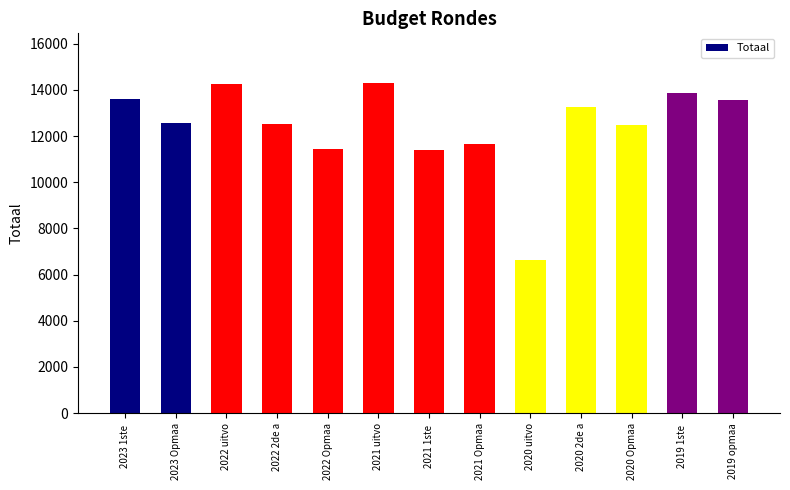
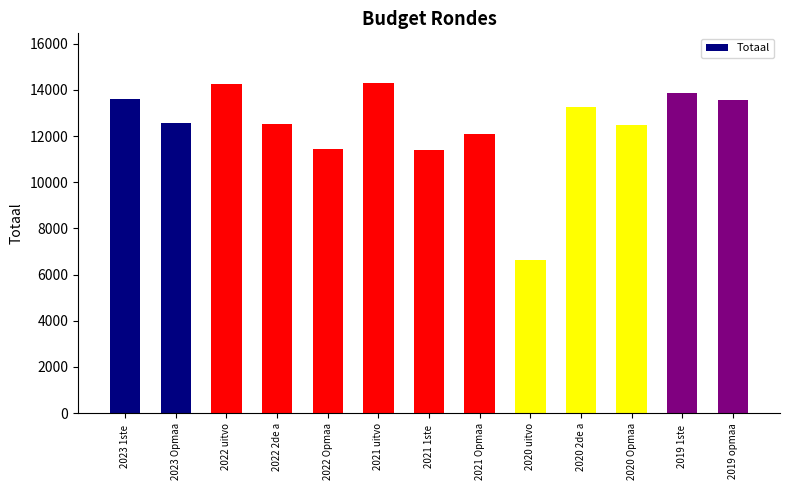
2021 Opmaa: 11700 -> 12100
